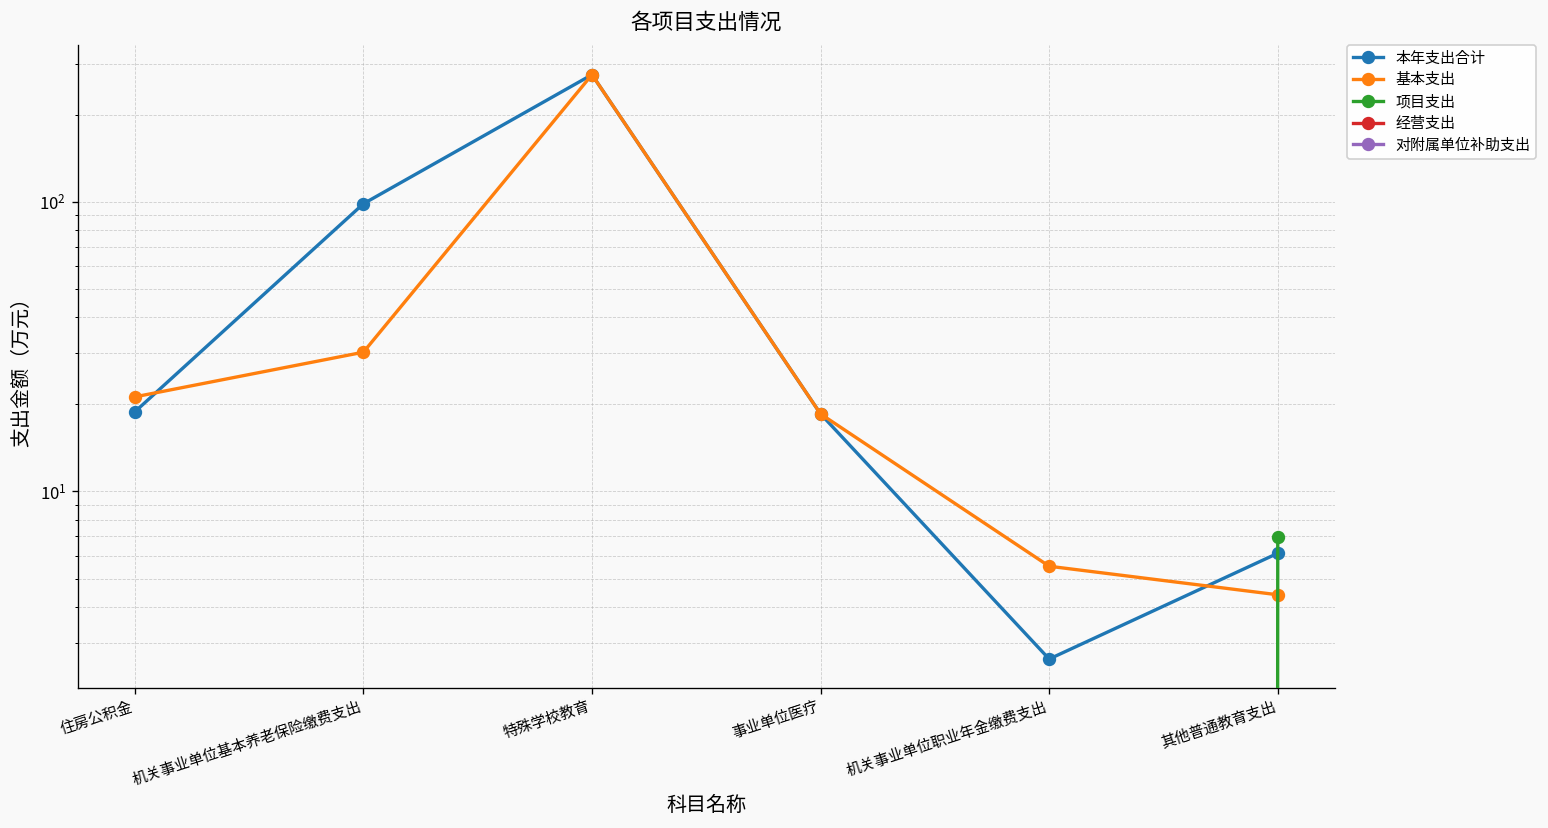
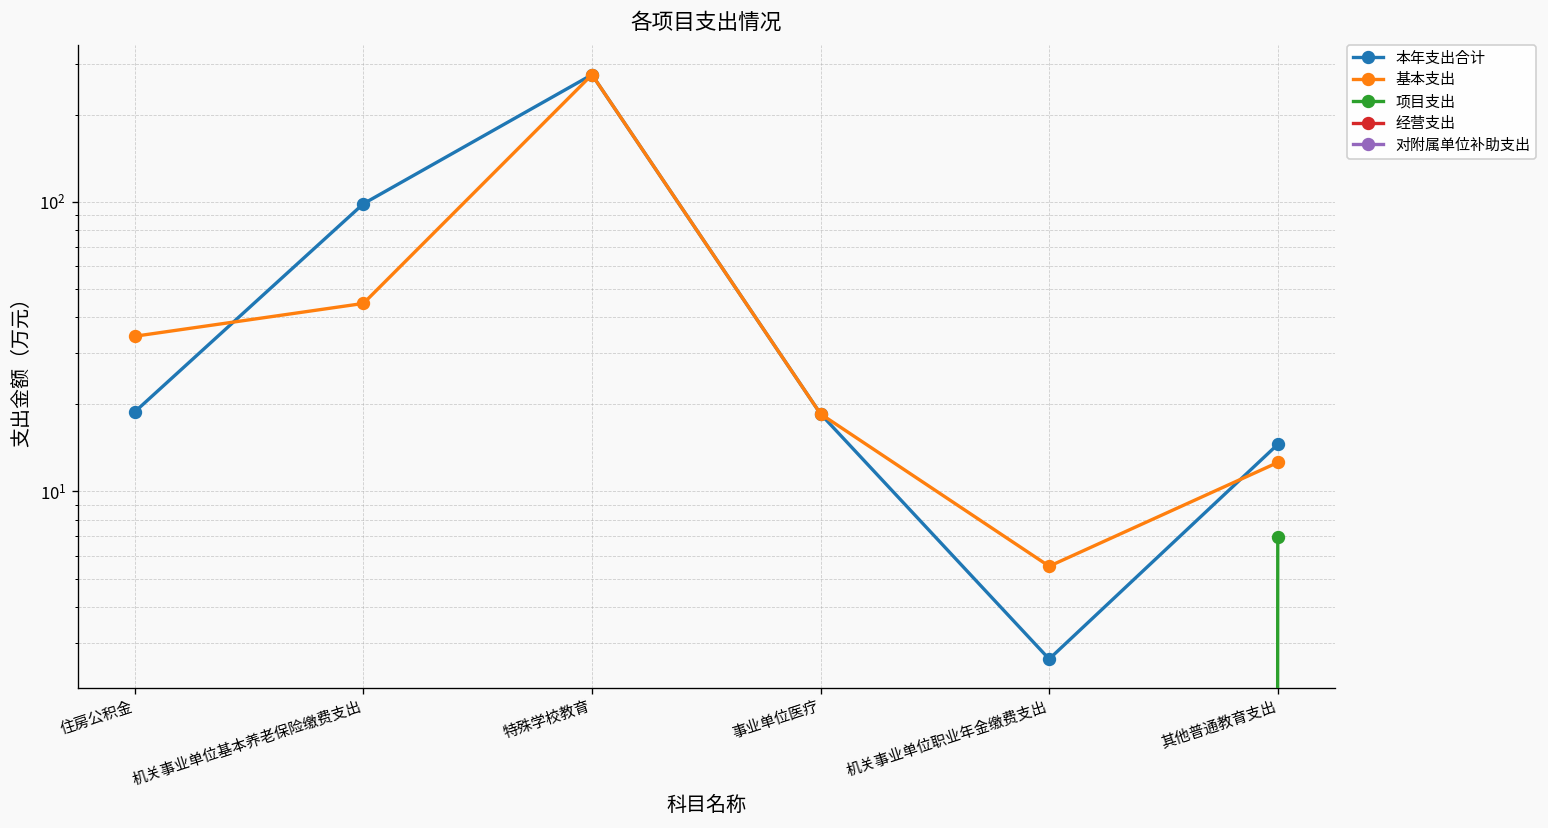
基本支出, 住房公积金: 21 -> 34
基本支出, 机关事业单位基本养老保险缴费支出: 30 -> 45
本年支出合计, 其他普通教育支出: 6.1 -> 15
基本支出, 其他普通教育支出: 4.4 -> 13
